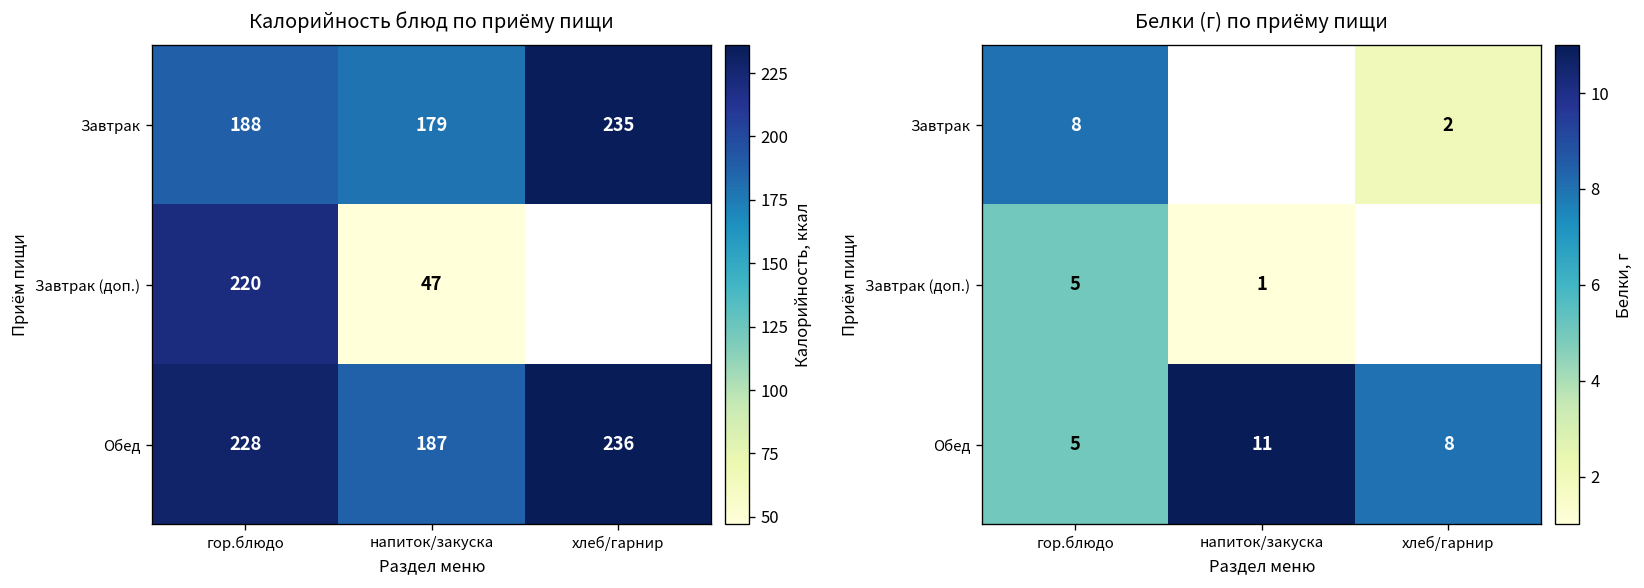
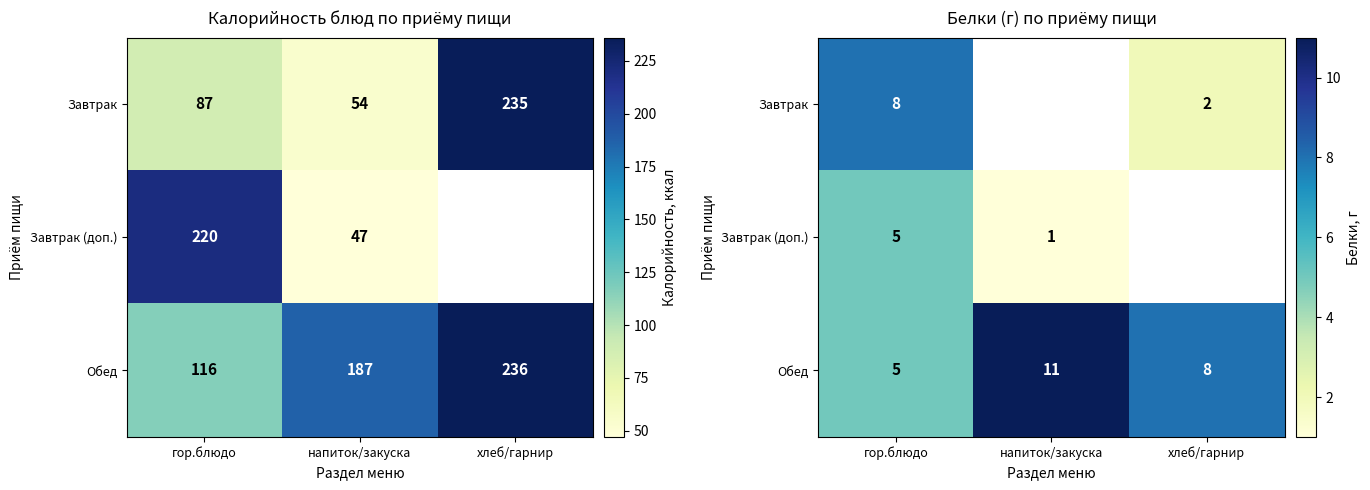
Калорийность блюд по приёму пищи, Завтрак, гор.блюдо: 188 -> 87
Калорийность блюд по приёму пищи, Завтрак, напиток/закуска: 179 -> 54
Калорийность блюд по приёму пищи, Обед, гор.блюдо: 228 -> 116
